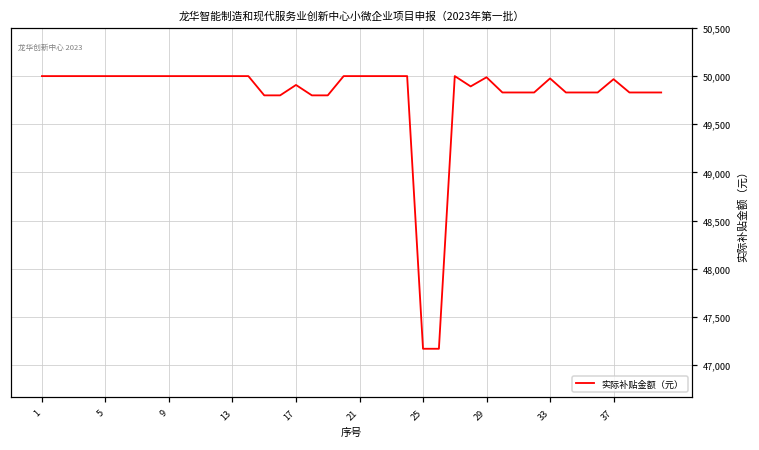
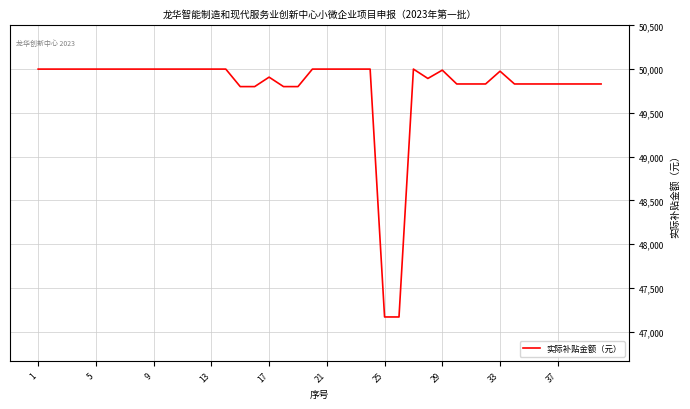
37: 50,000 -> 49,800
